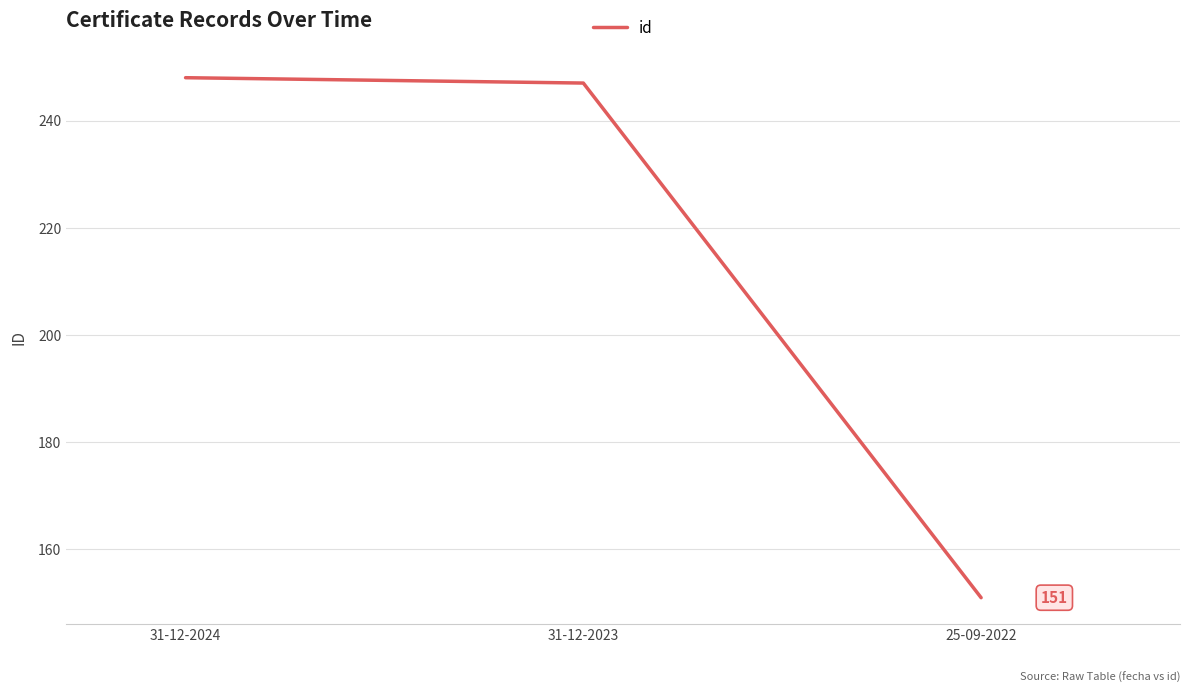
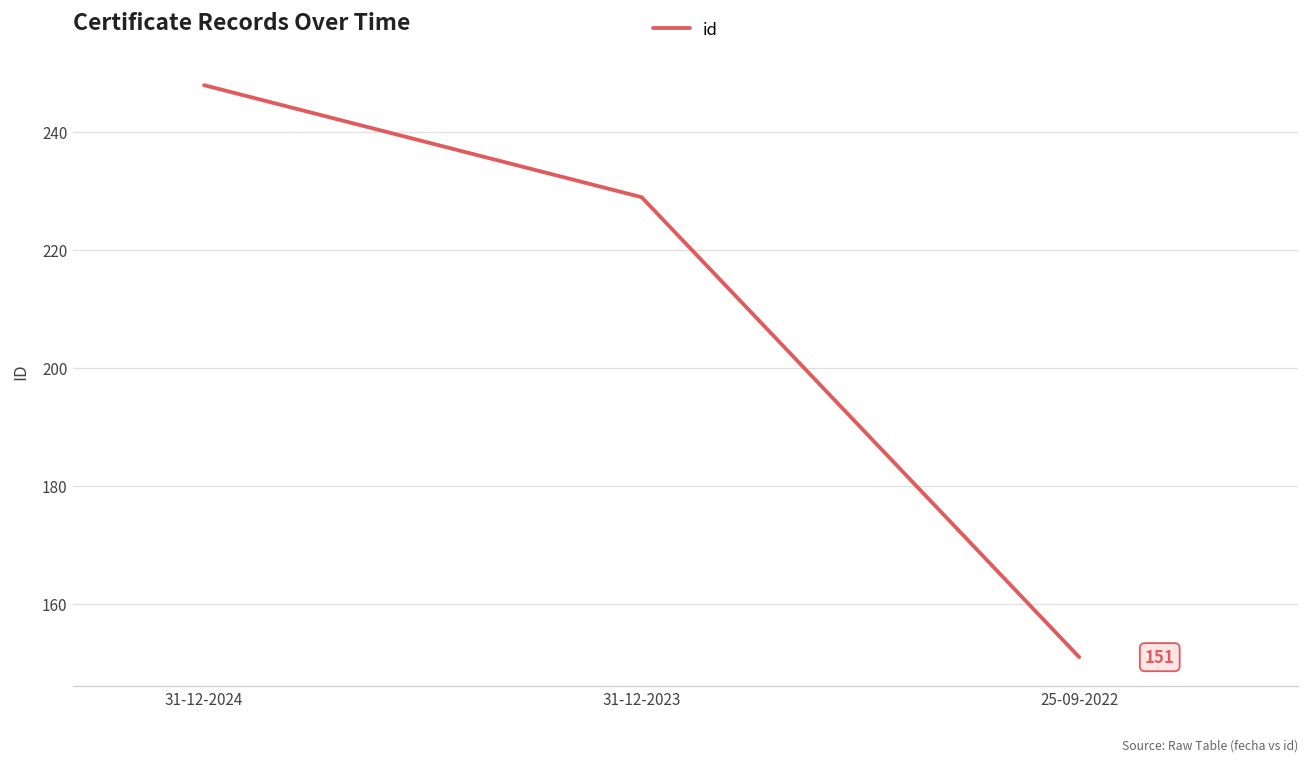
31-12-2023: 247 -> 229
